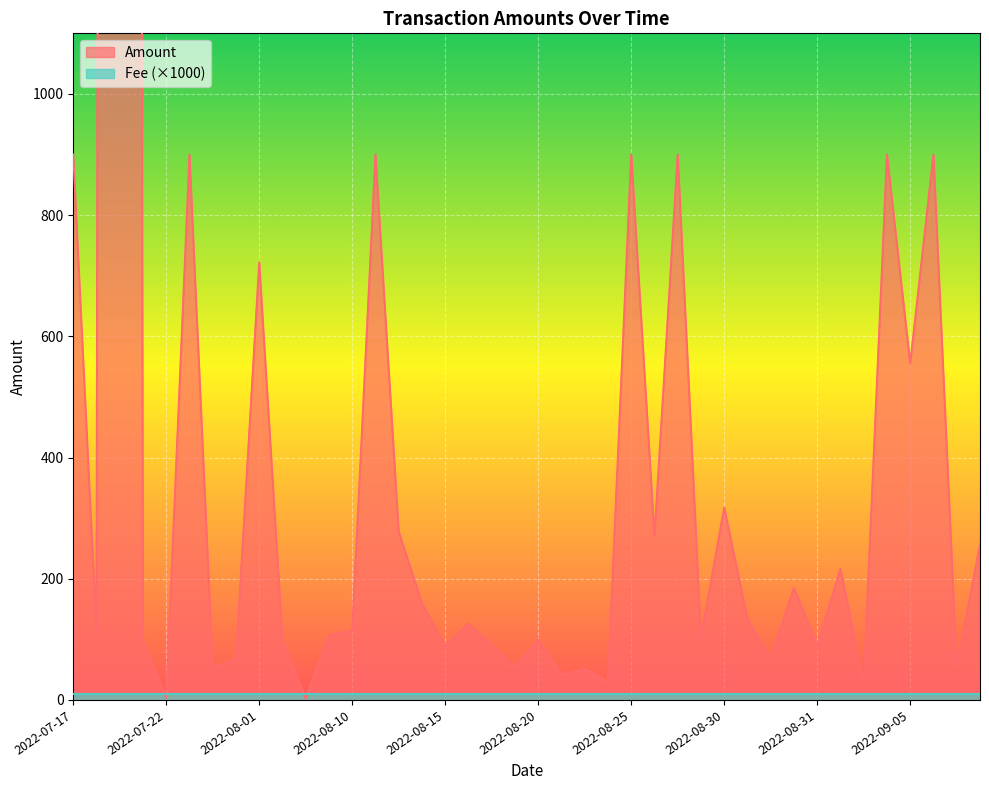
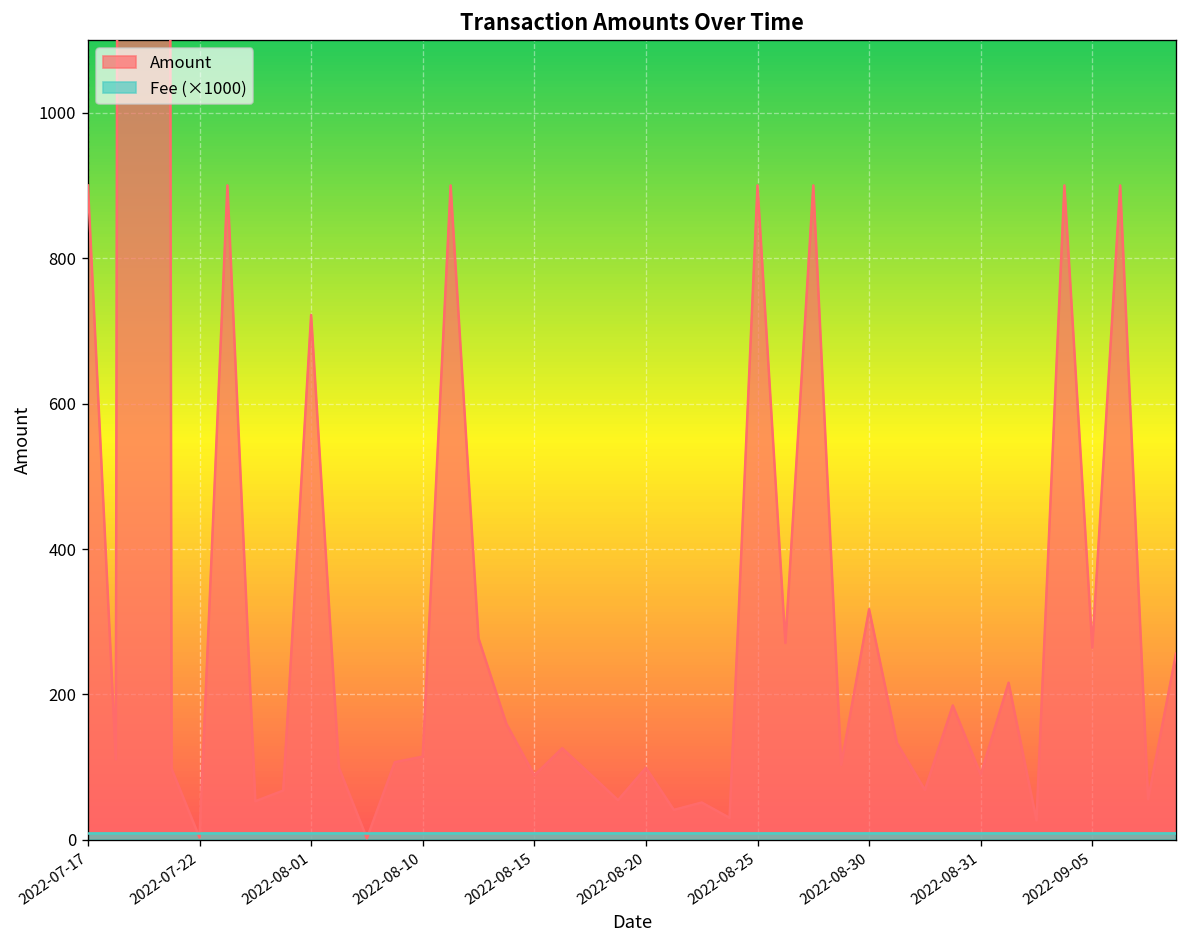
Amount, 2022-09-05: 560 -> 260
